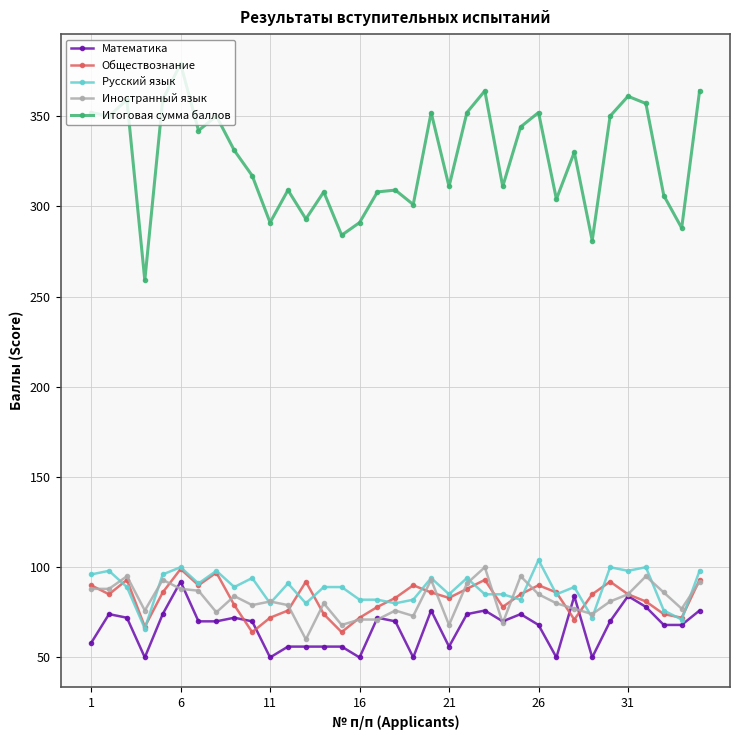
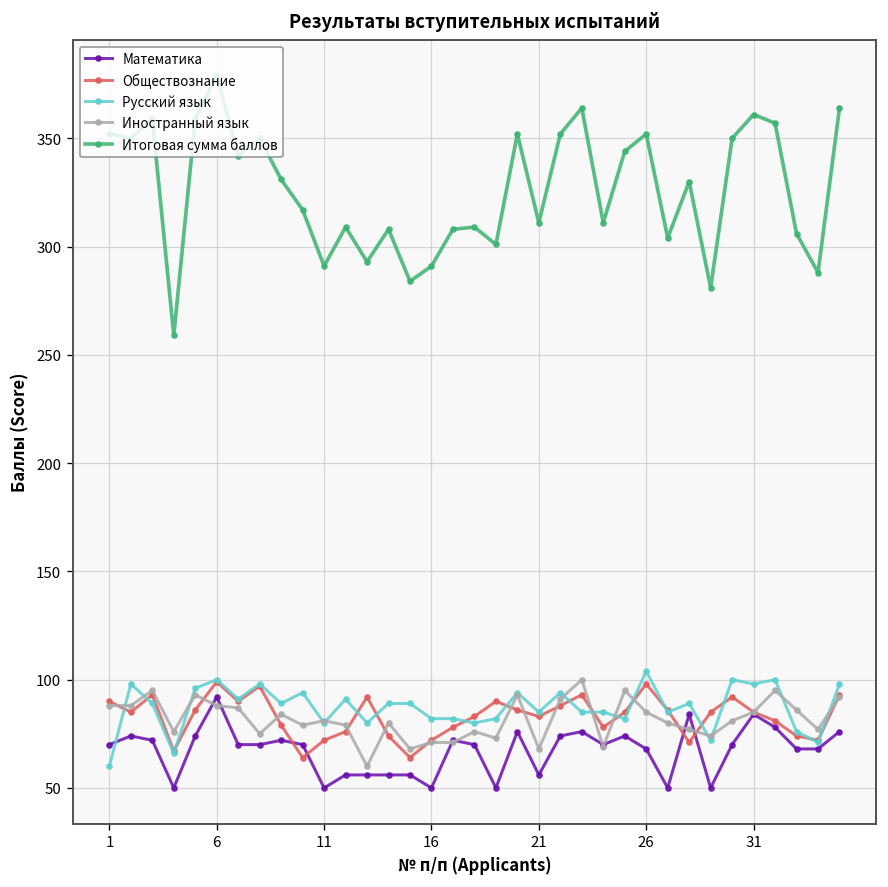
Математика, 1: 58 -> 70
Русский язык, 1: 96 -> 60
Обществознание, 26: 90 -> 98
